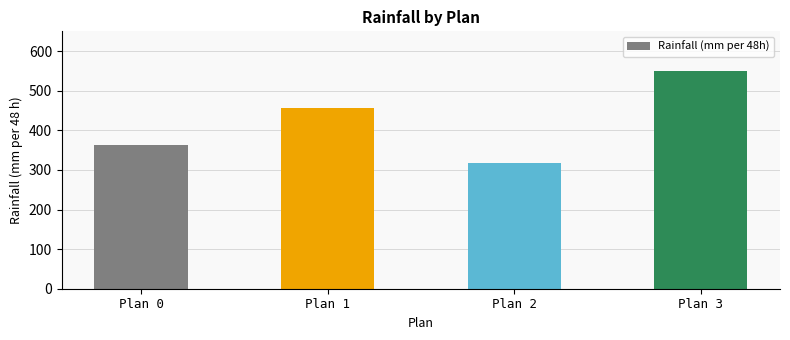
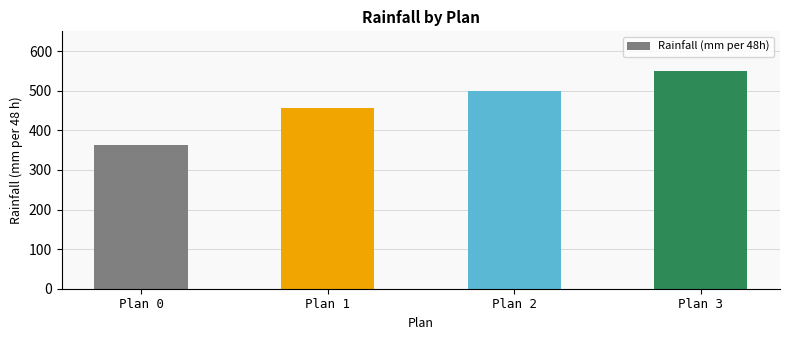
Plan 2: 320 -> 500
